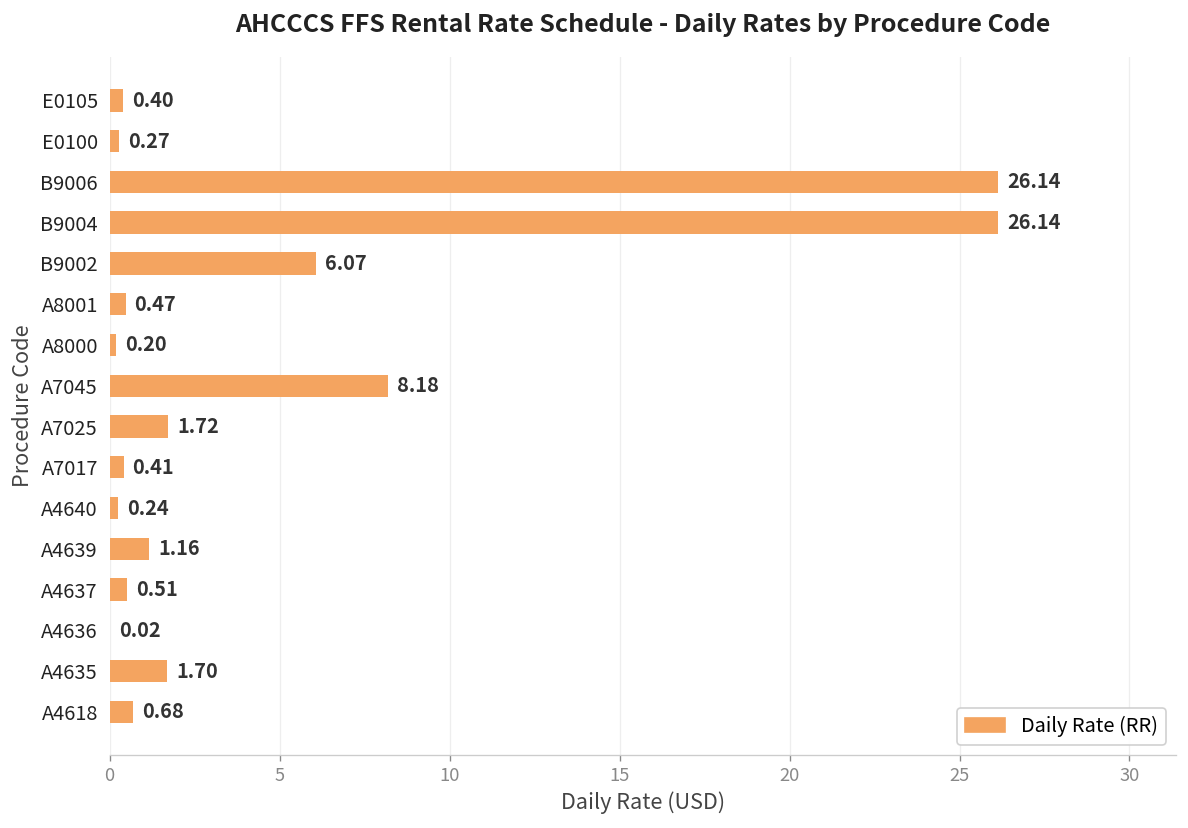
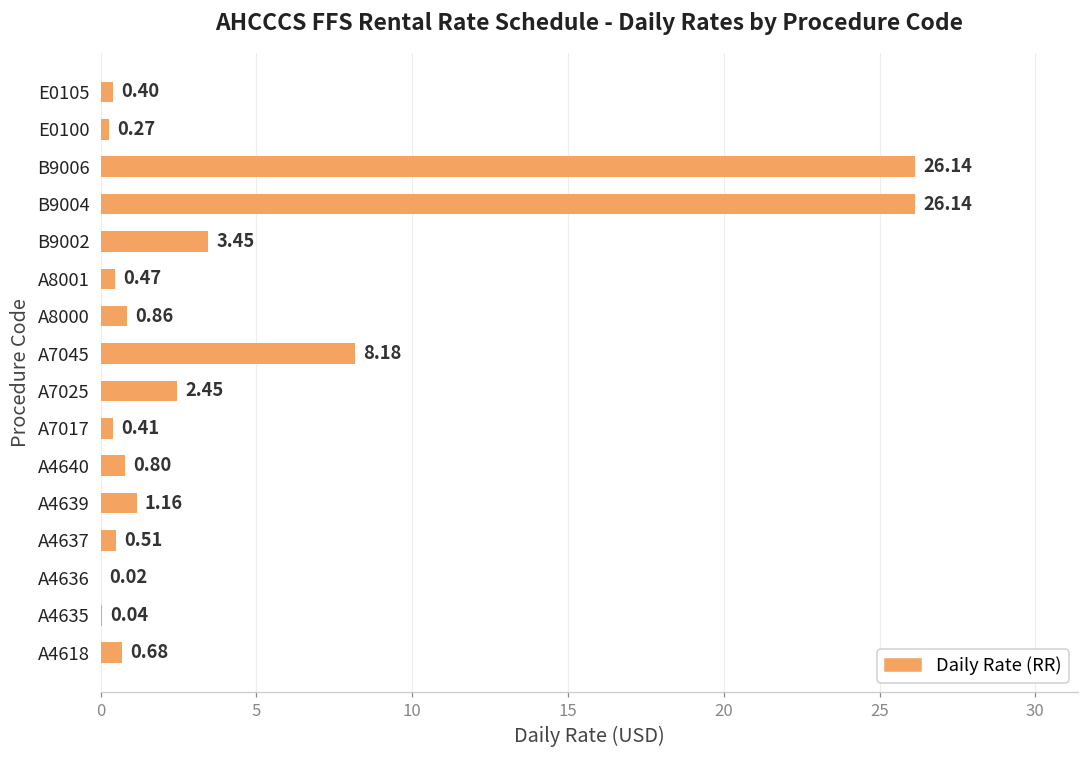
B9002: 6.07 -> 3.45
A8000: 0.20 -> 0.86
A7025: 1.72 -> 2.45
A4640: 0.24 -> 0.80
A4635: 1.70 -> 0.04
